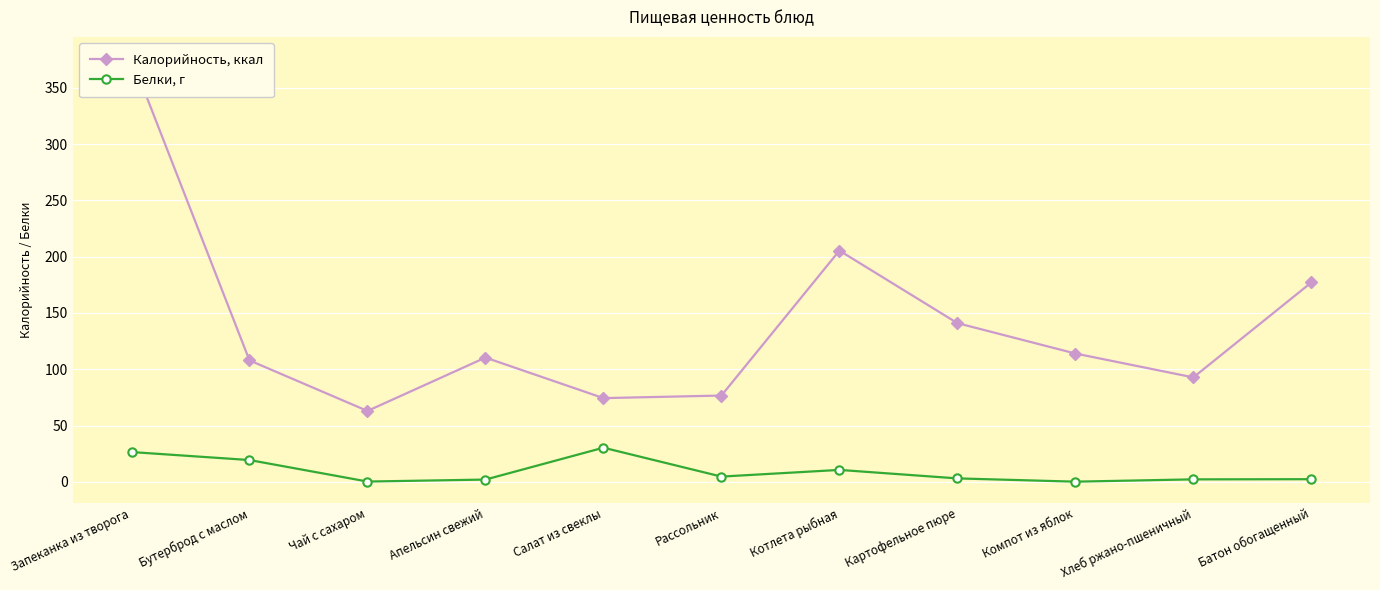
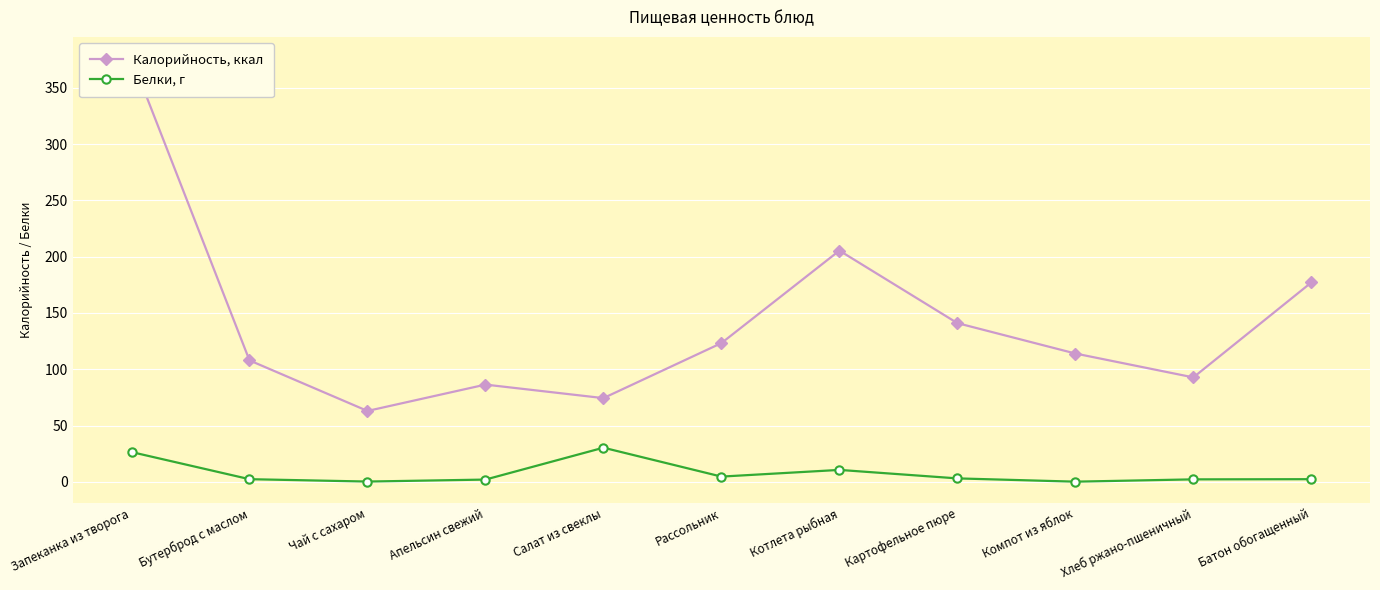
Белки, г, Бутерброд с маслом: 19 -> 2
Калорийность, ккал, Апельсин свежий: 110 -> 86
Калорийность, ккал, Рассольник: 77 -> 123
